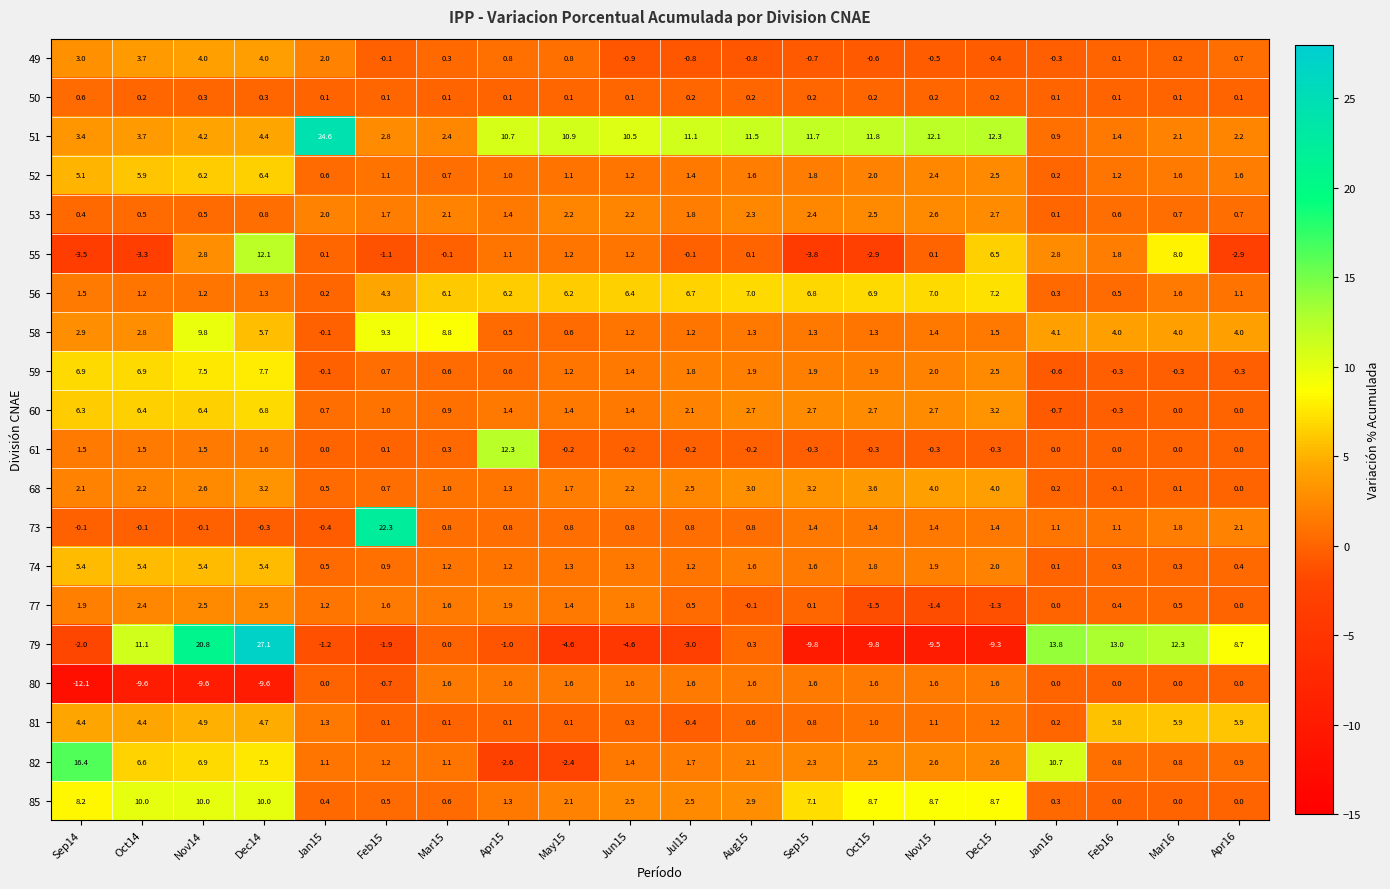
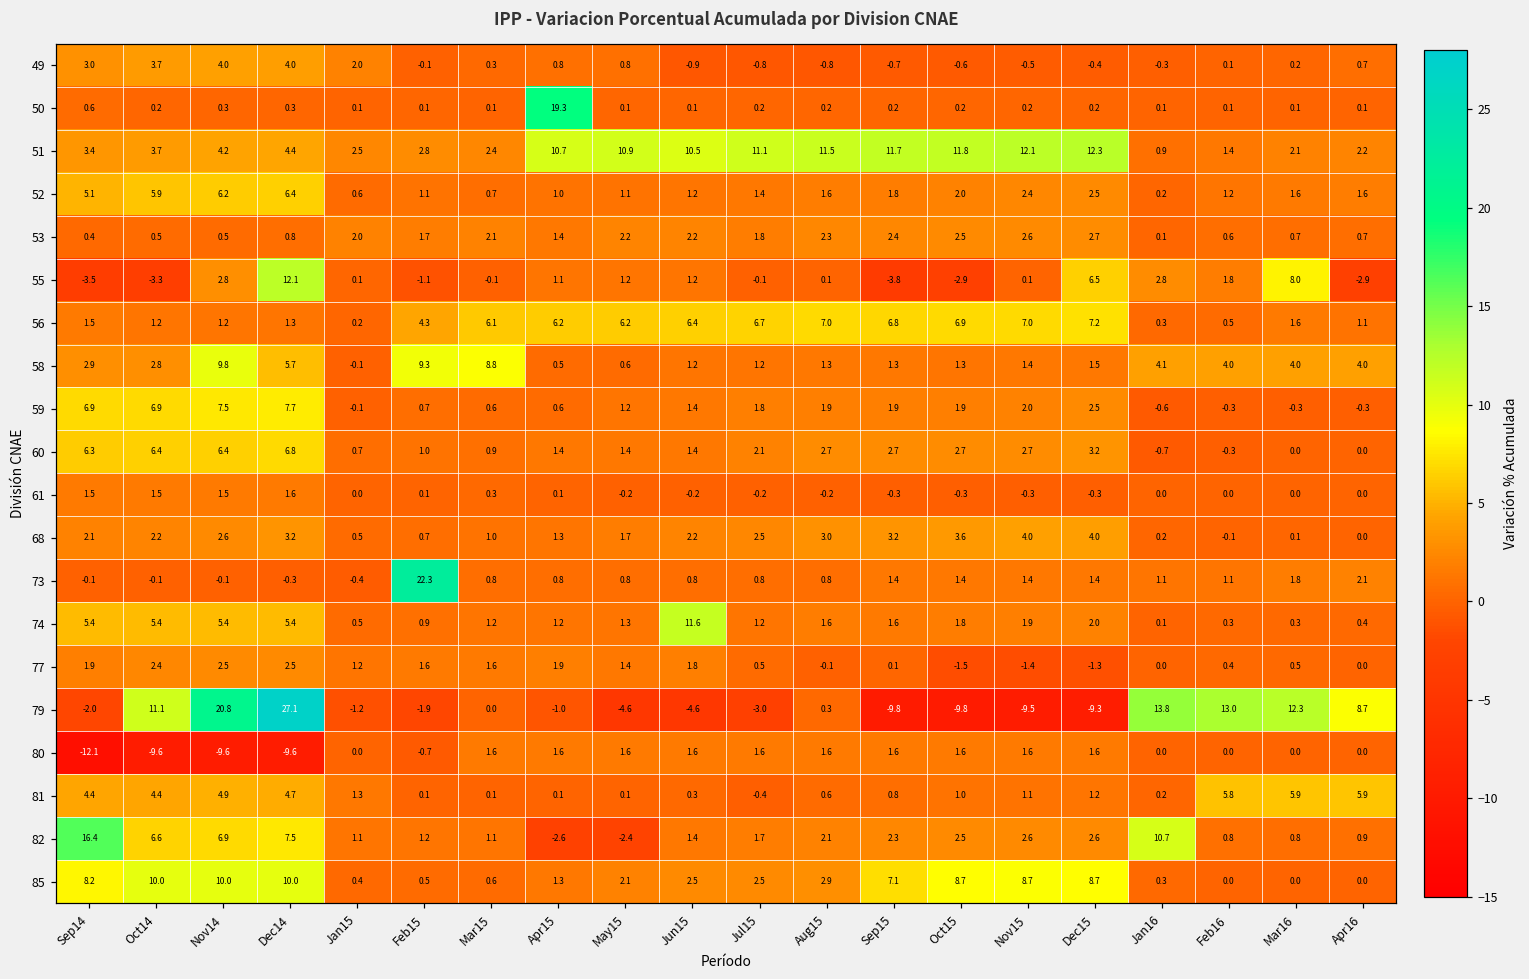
50, Apr15: 0.1 -> 19.3
51, Jan15: 24.6 -> 2.5
61, Apr15: 12.3 -> 0.1
74, Jun15: 1.3 -> 11.6
